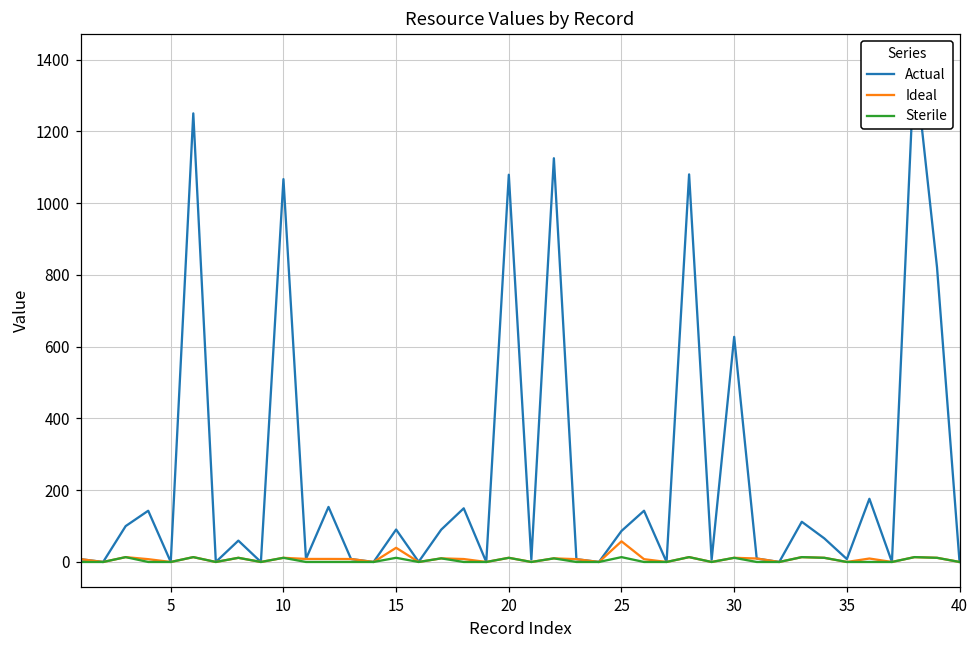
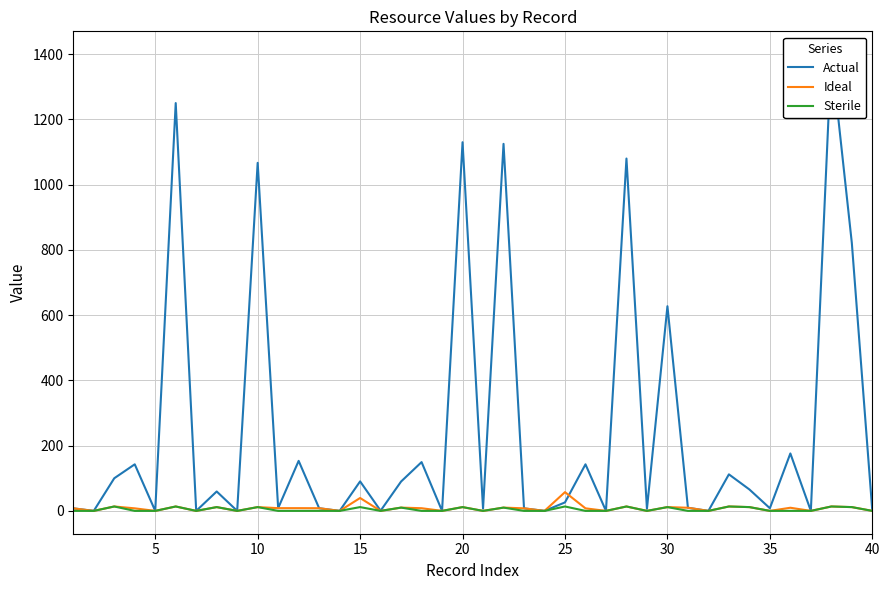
Actual, 20: 1080 -> 1130
Actual, 25: 90 -> 30
